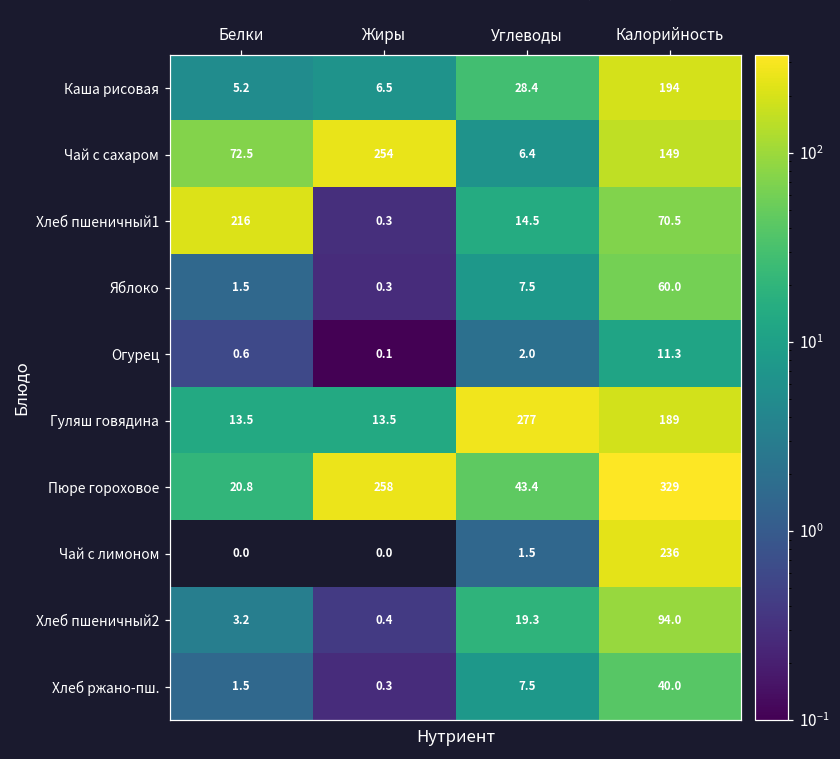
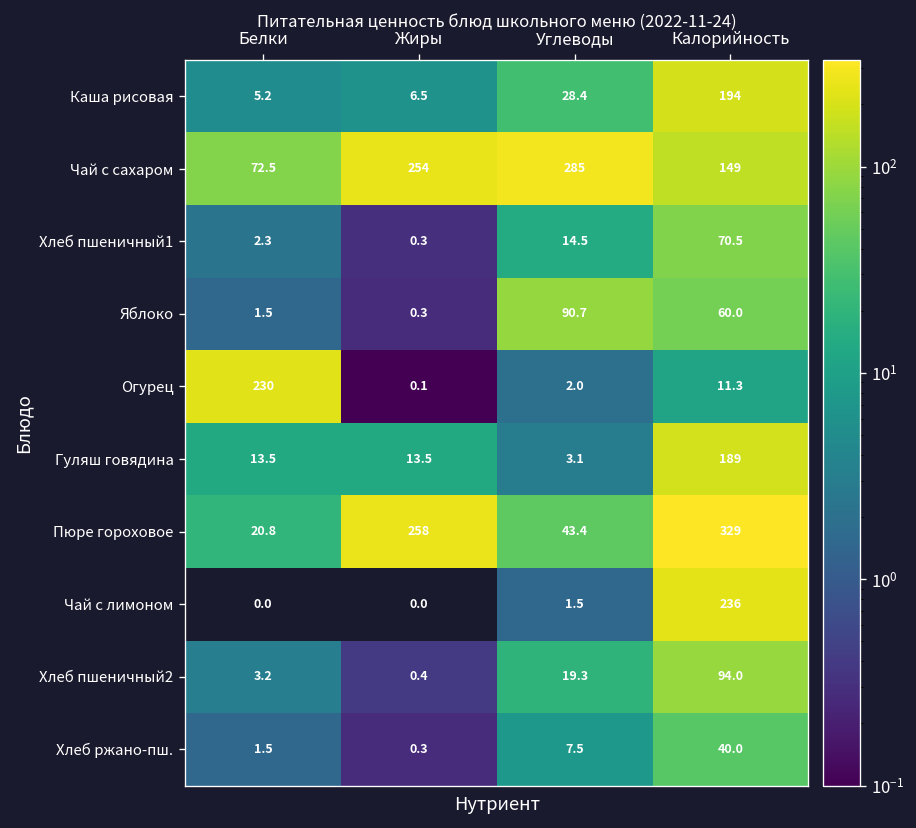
Чай с сахаром, Углеводы: 6.4 -> 285
Хлеб пшеничный1, Белки: 216 -> 2.3
Яблоко, Углеводы: 7.5 -> 90.7
Огурец, Белки: 0.6 -> 230
Гуляш говядина, Углеводы: 277 -> 3.1
